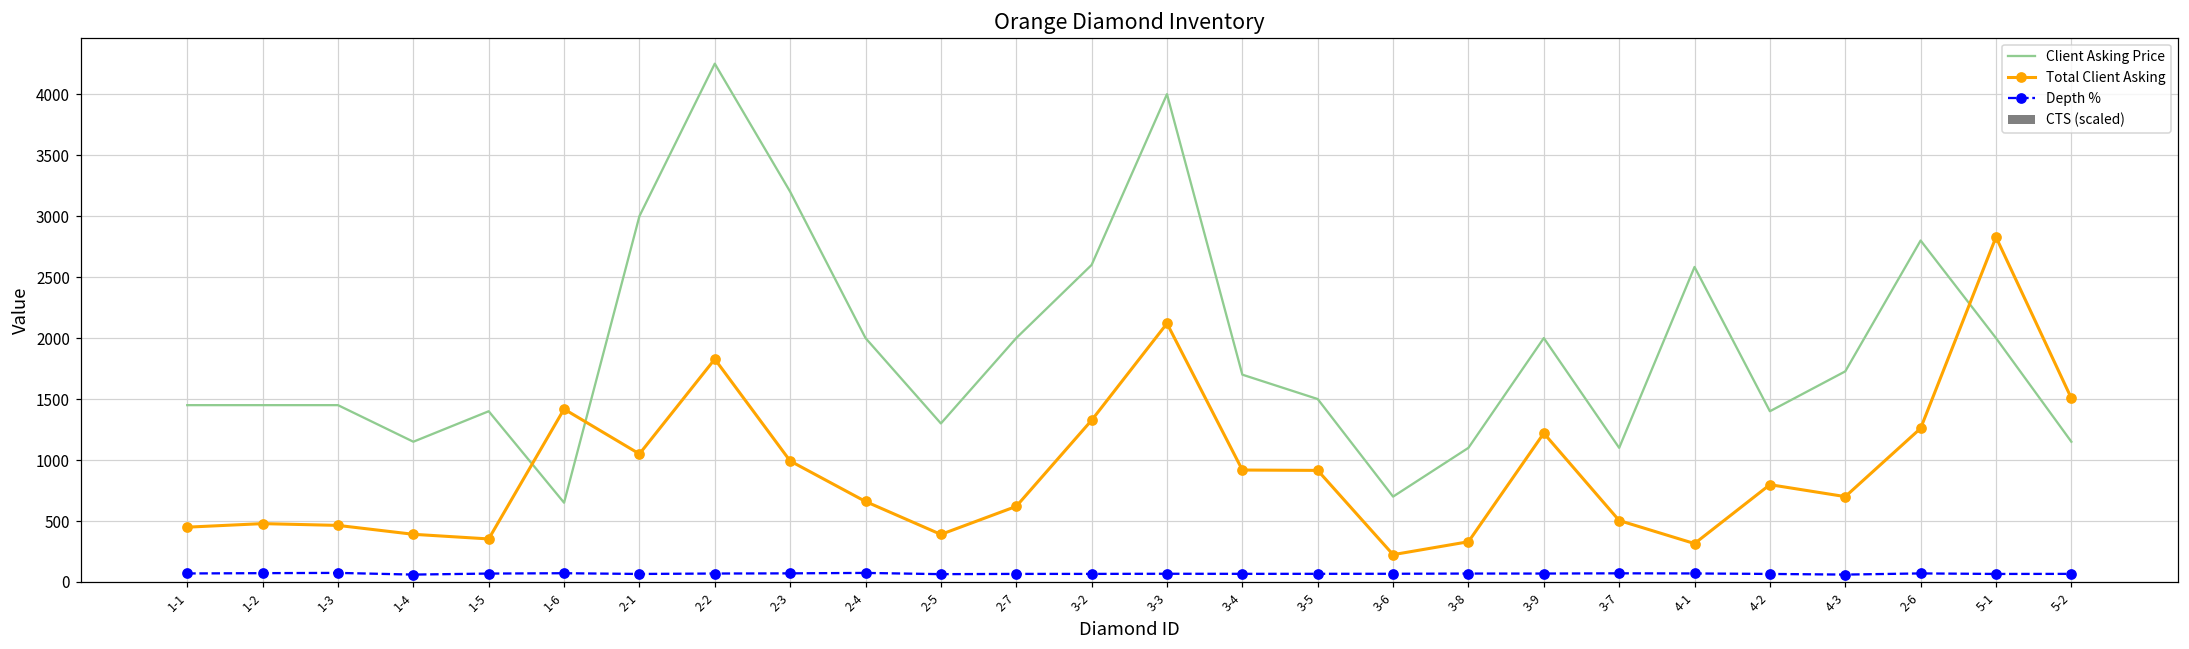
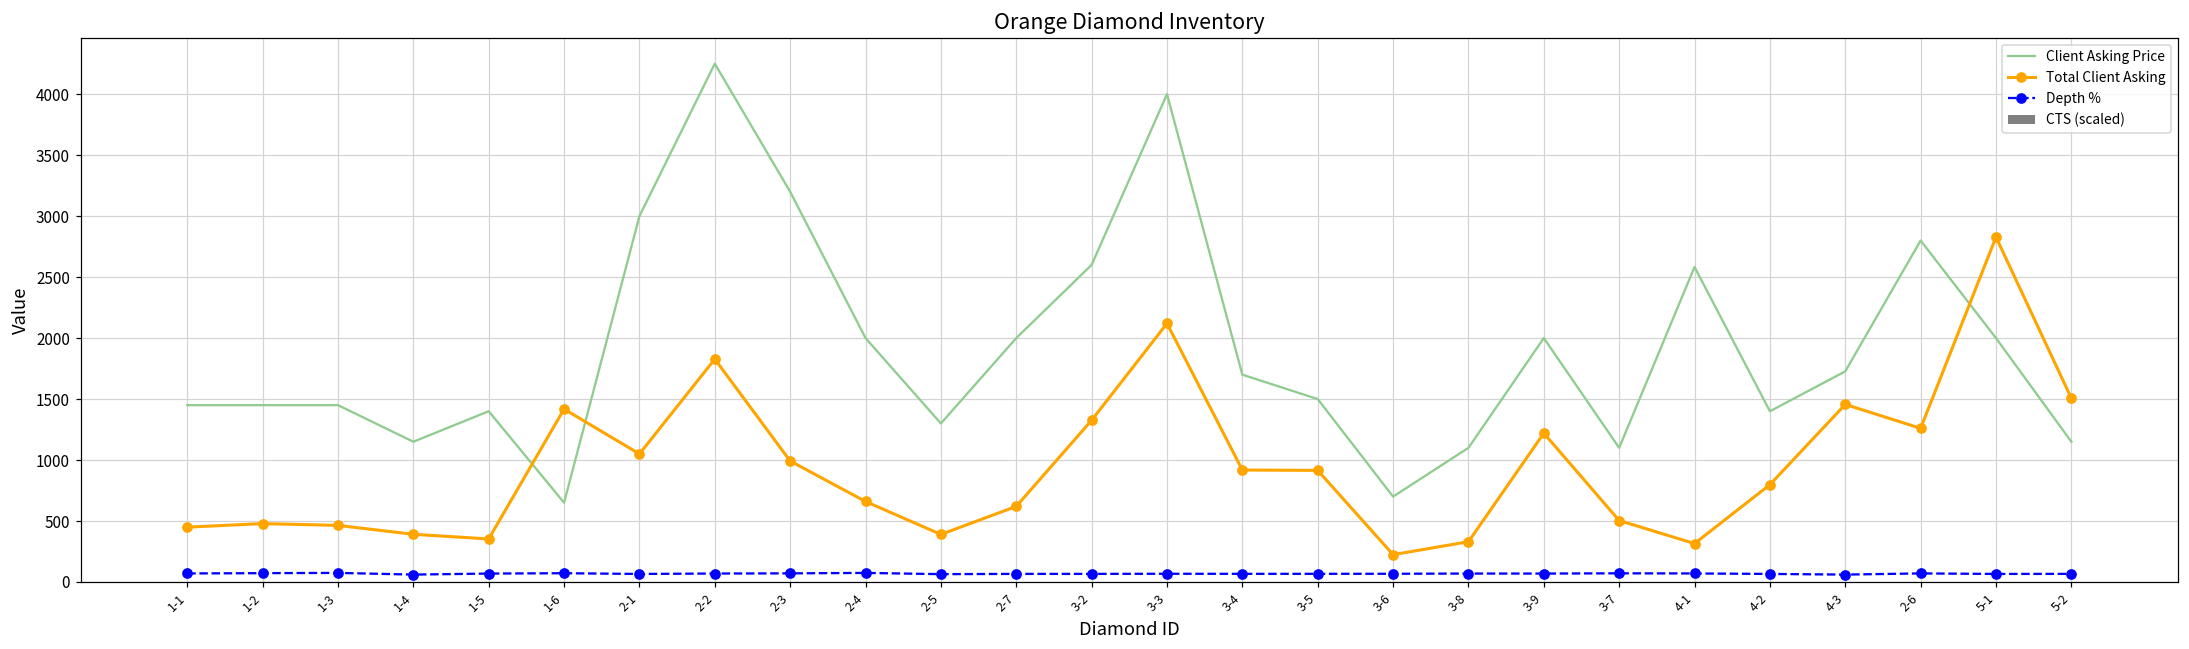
Total Client Asking, 4-3: 700 -> 1460
